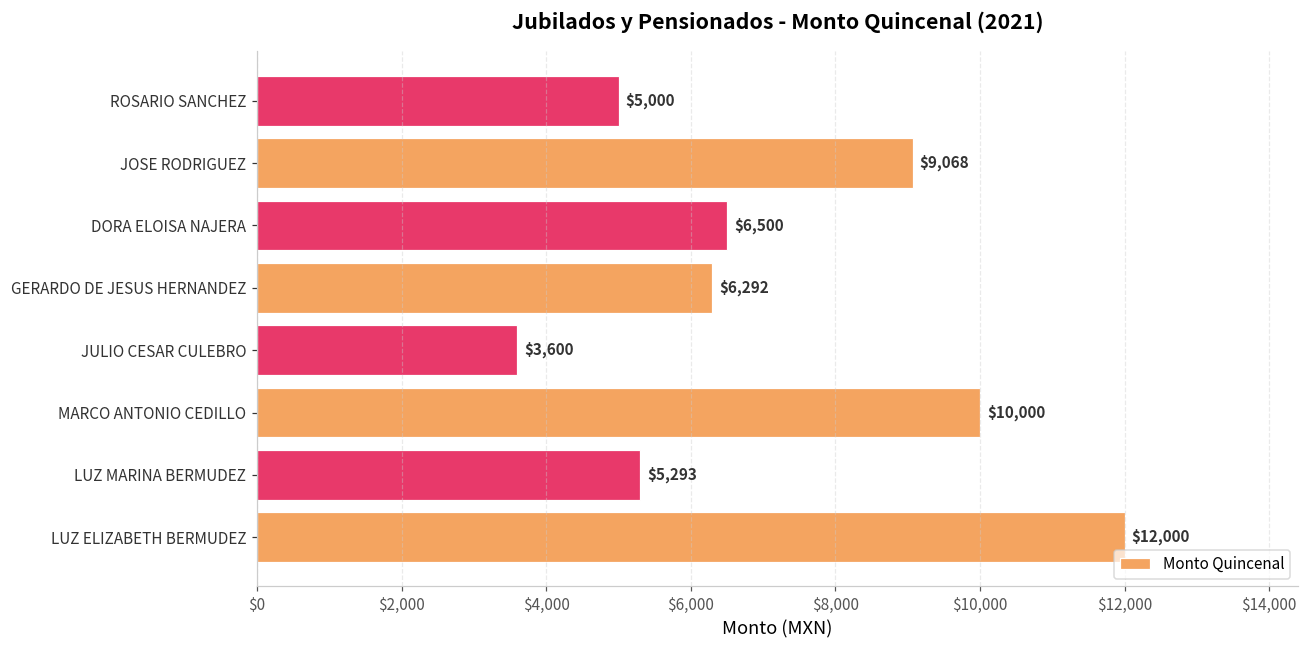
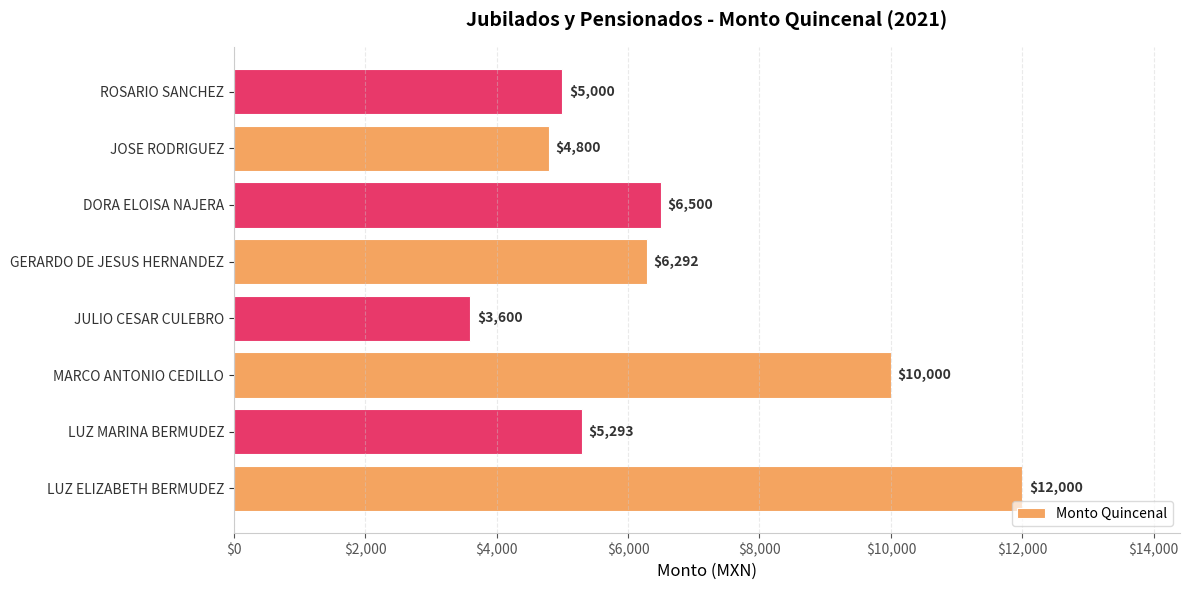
JOSE RODRIGUEZ: $9,068 -> $4,800
